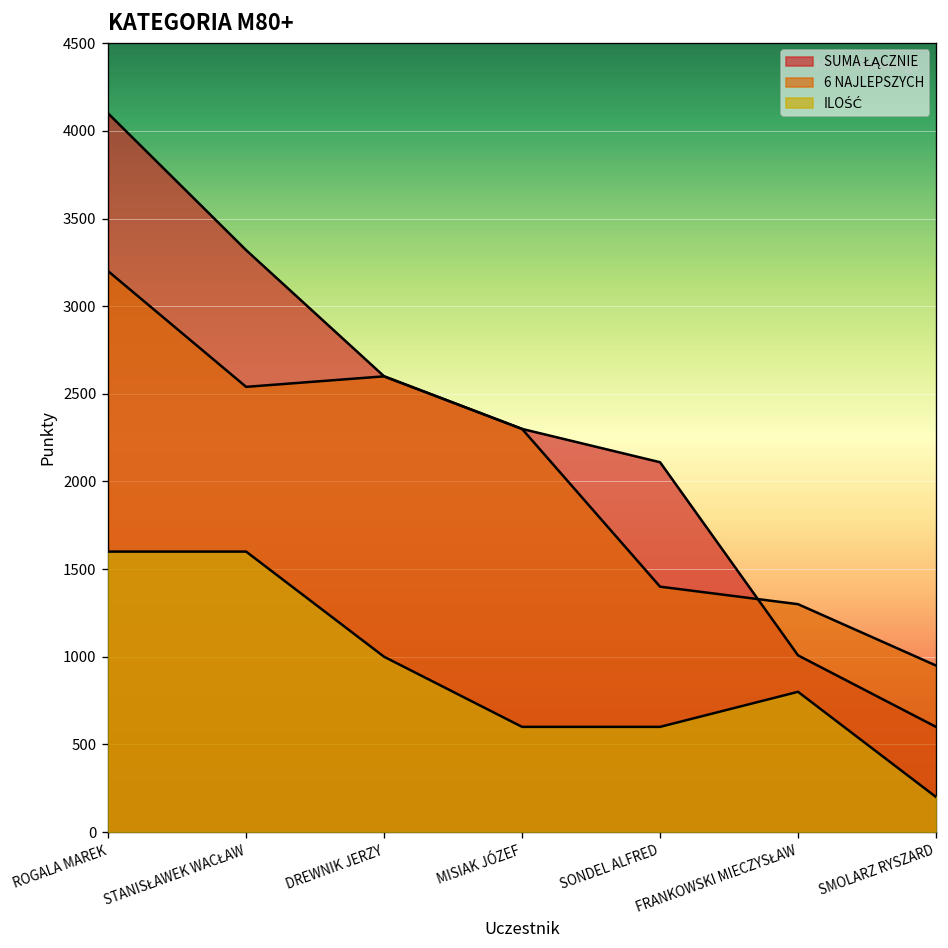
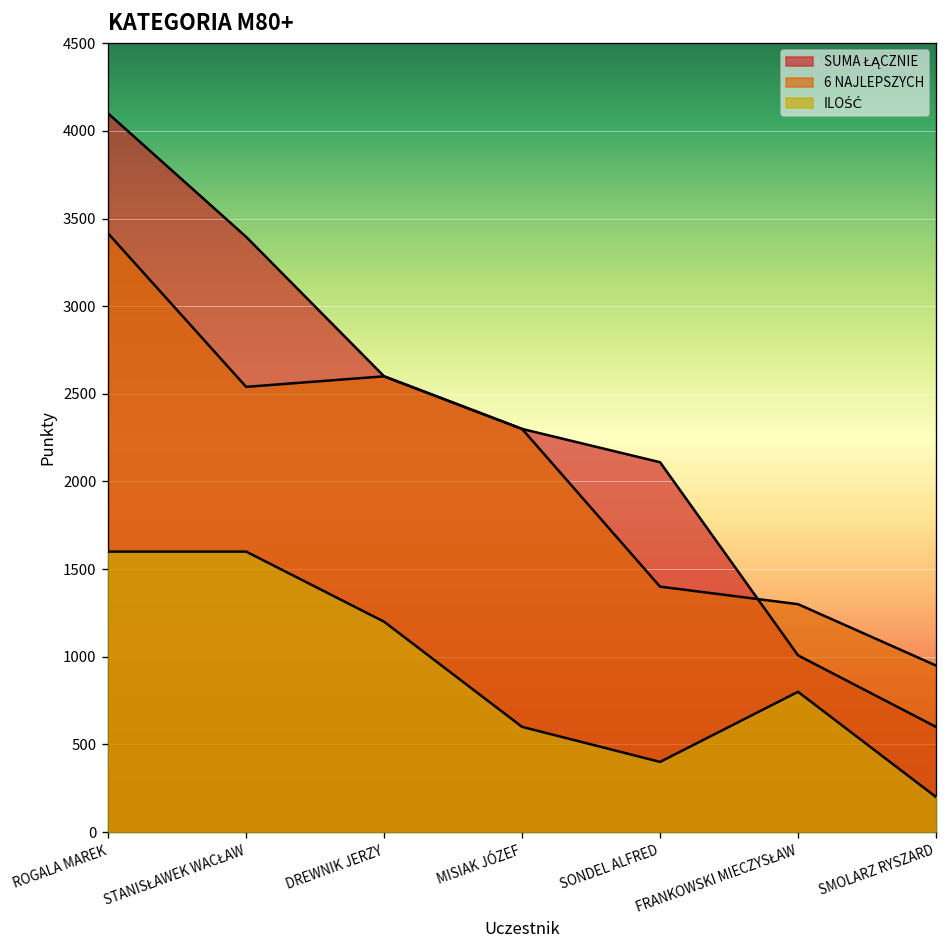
6 NAJLEPSZYCH, ROGALA MAREK: 3200 -> 3420
SUMA ŁĄCZNIE, STANISŁAWEK WACŁAW: 3320 -> 3400
ILOŚĆ, DREWNIK JERZY: 1000 -> 1200
ILOŚĆ, SONDEL ALFRED: 600 -> 400
